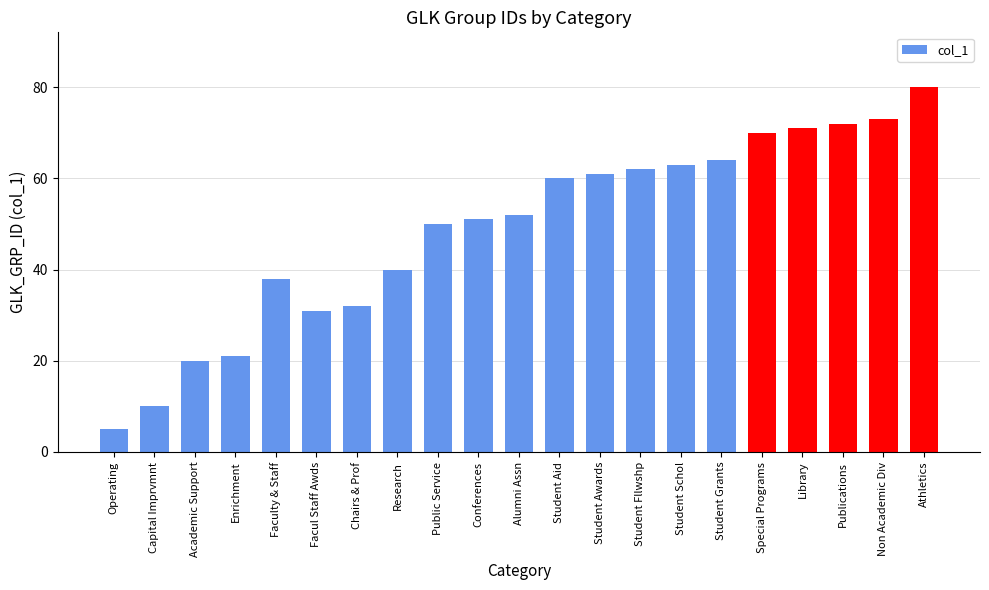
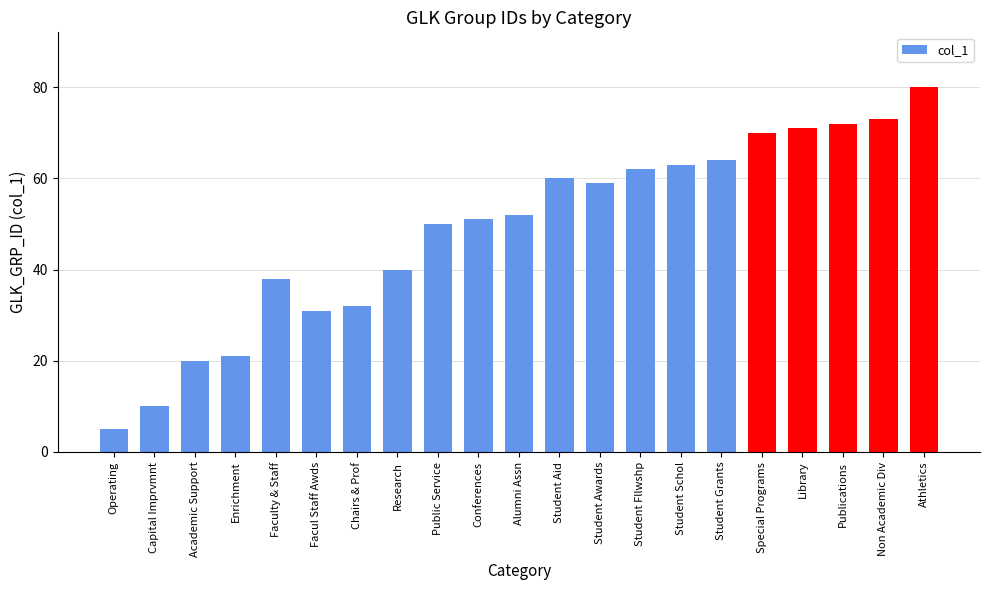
Student Awards: 61 -> 59
